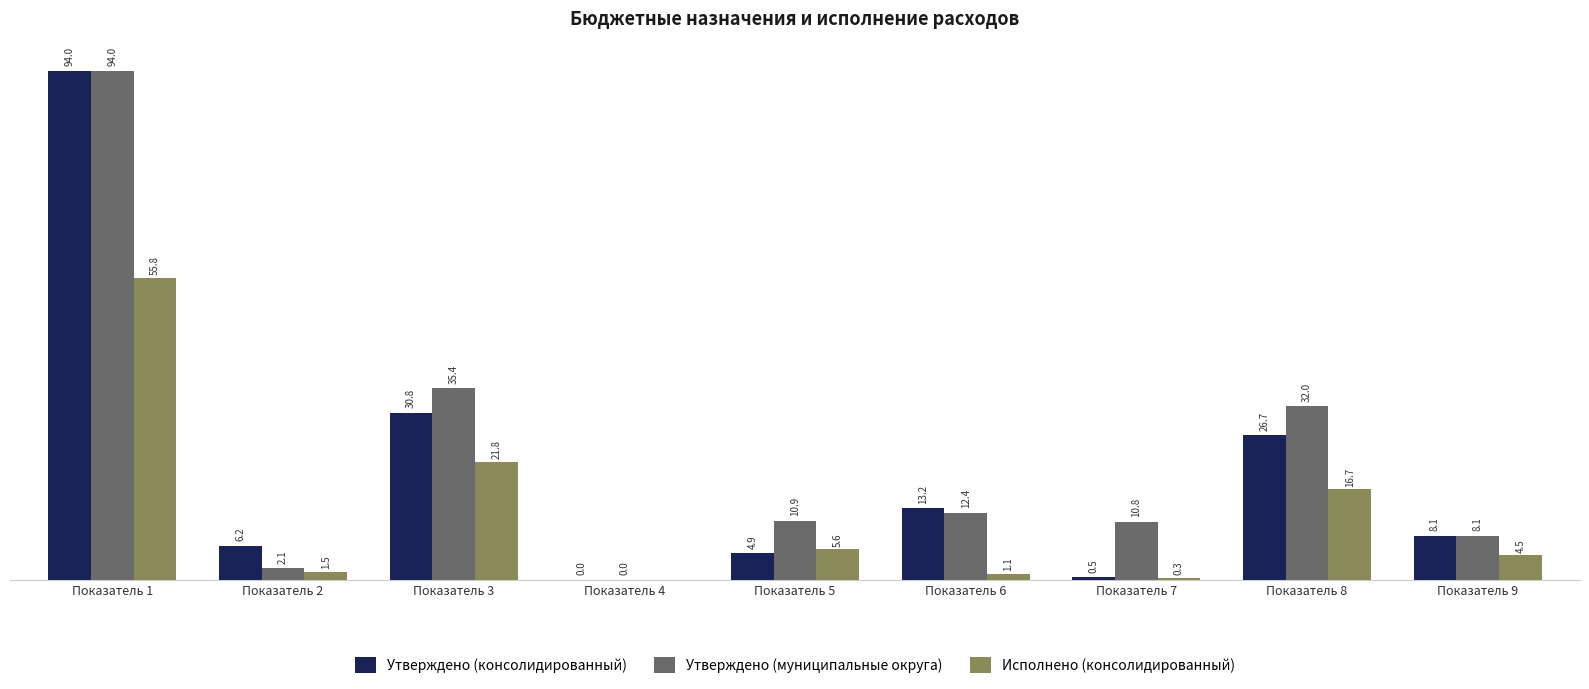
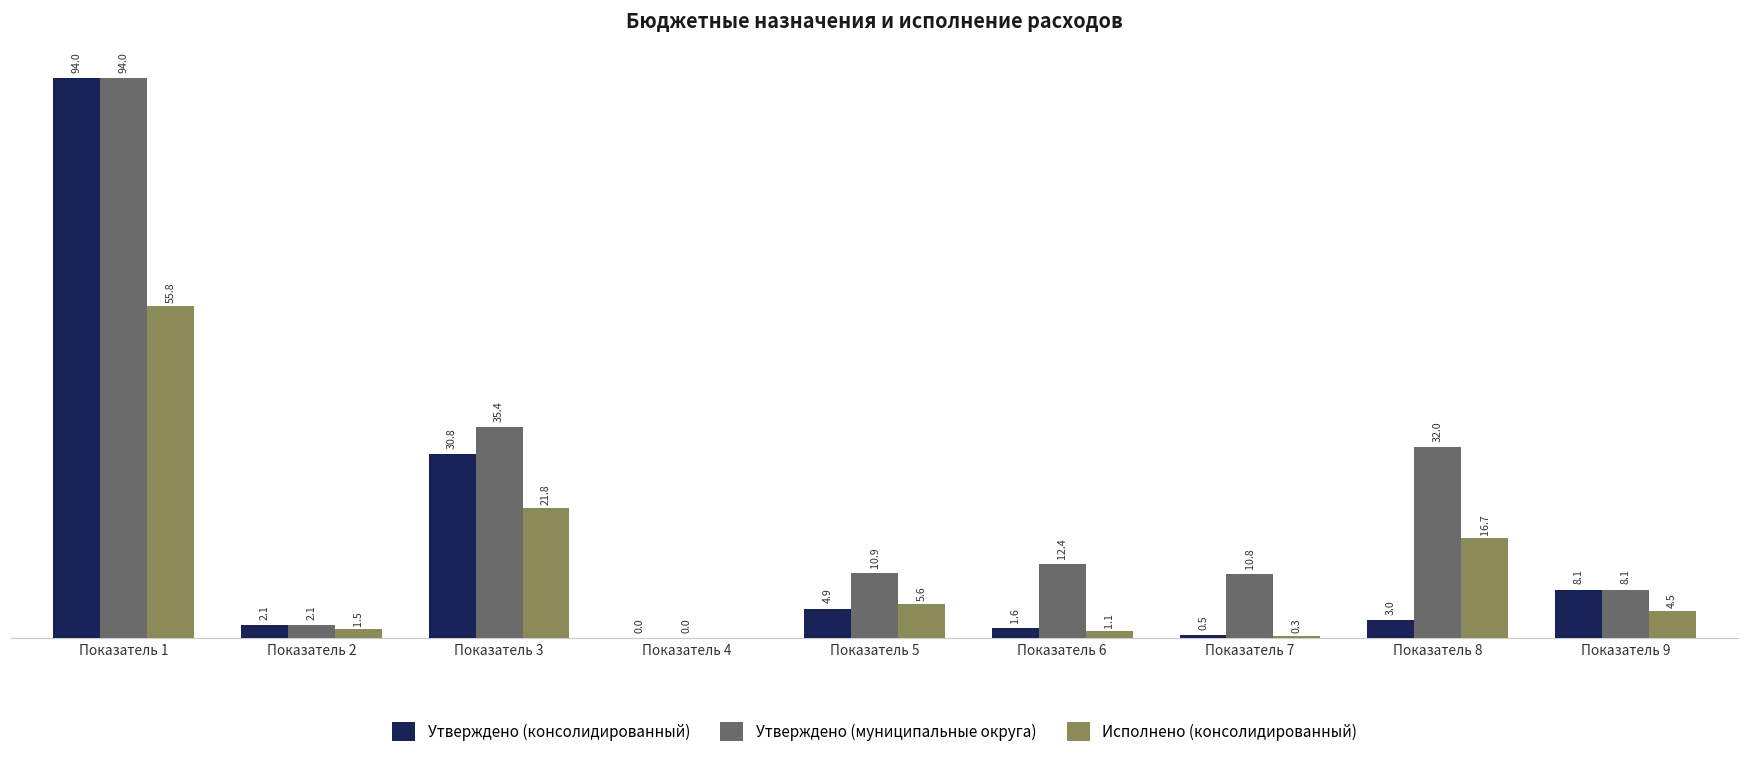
Утверждено (консолидированный), Показатель 2: 6.2 -> 2.1
Утверждено (консолидированный), Показатель 6: 13.2 -> 1.6
Утверждено (консолидированный), Показатель 8: 26.7 -> 3.0
